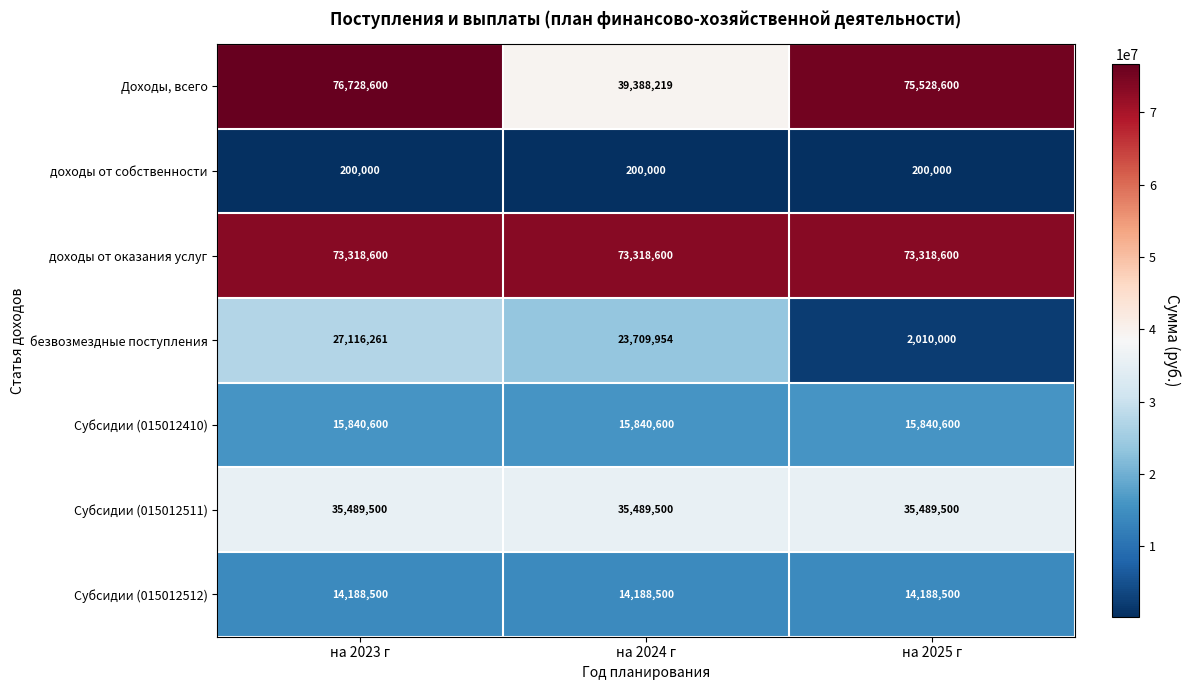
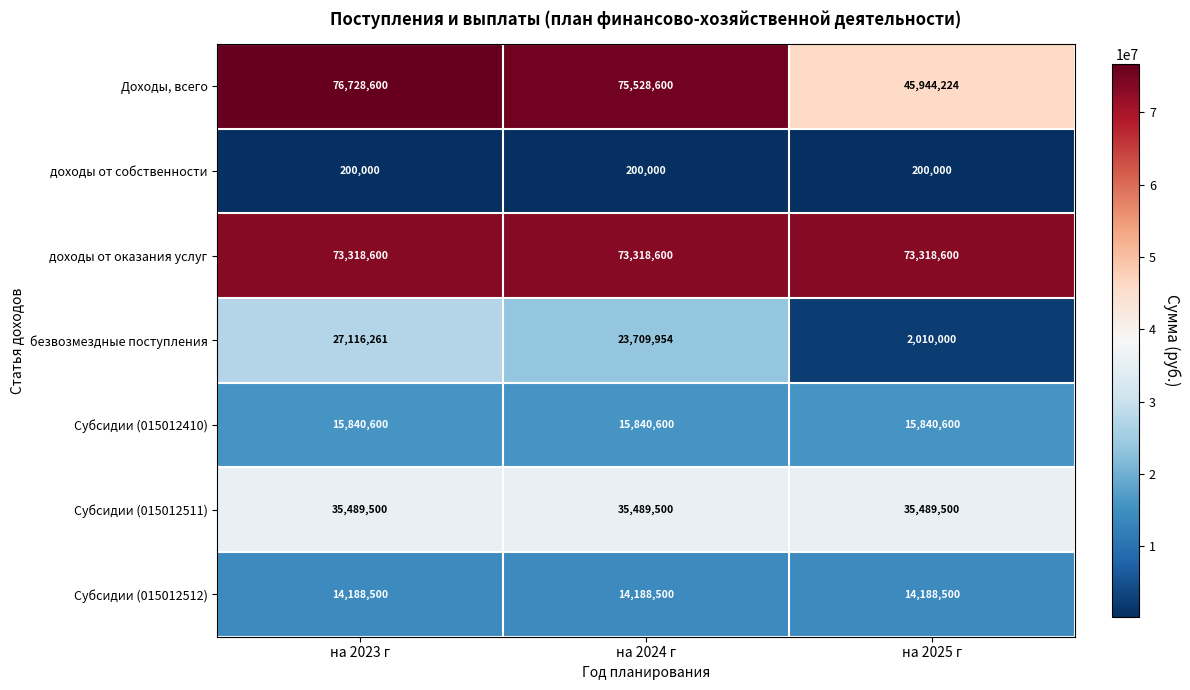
Доходы, всего, на 2024 г: 39,388,219 -> 75,528,600
Доходы, всего, на 2025 г: 75,528,600 -> 45,944,224
